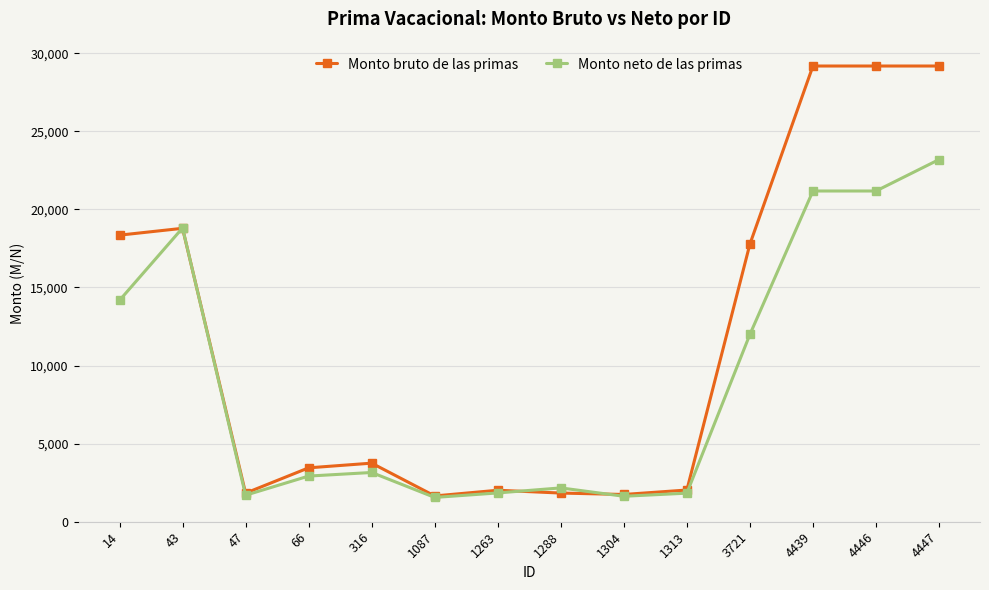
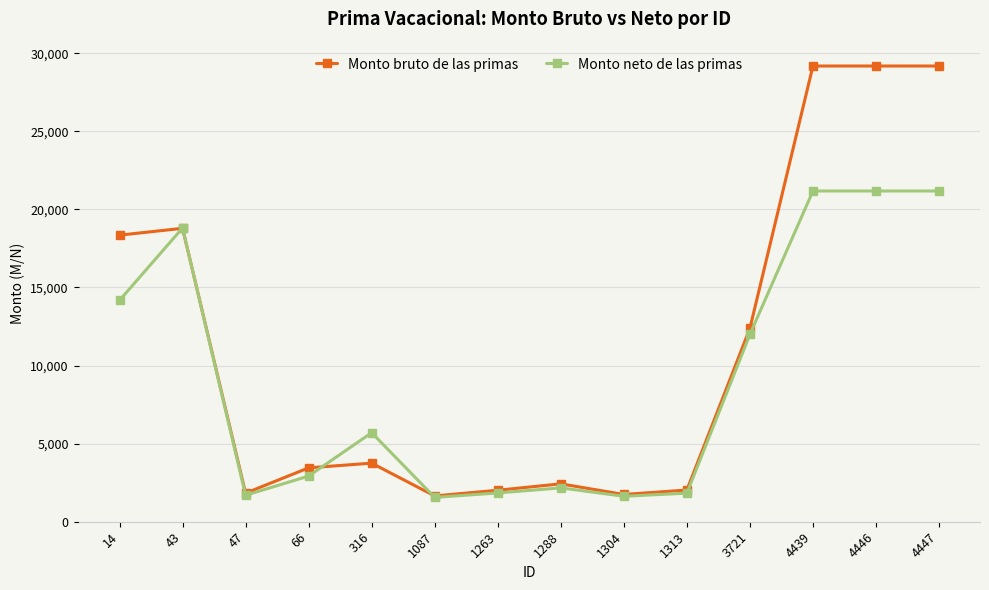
Monto neto de las primas, 316: 3,200 -> 5,700
Monto bruto de las primas, 1288: 1,800 -> 2,400
Monto bruto de las primas, 3721: 17,800 -> 12,400
Monto neto de las primas, 4447: 23,200 -> 21,200
